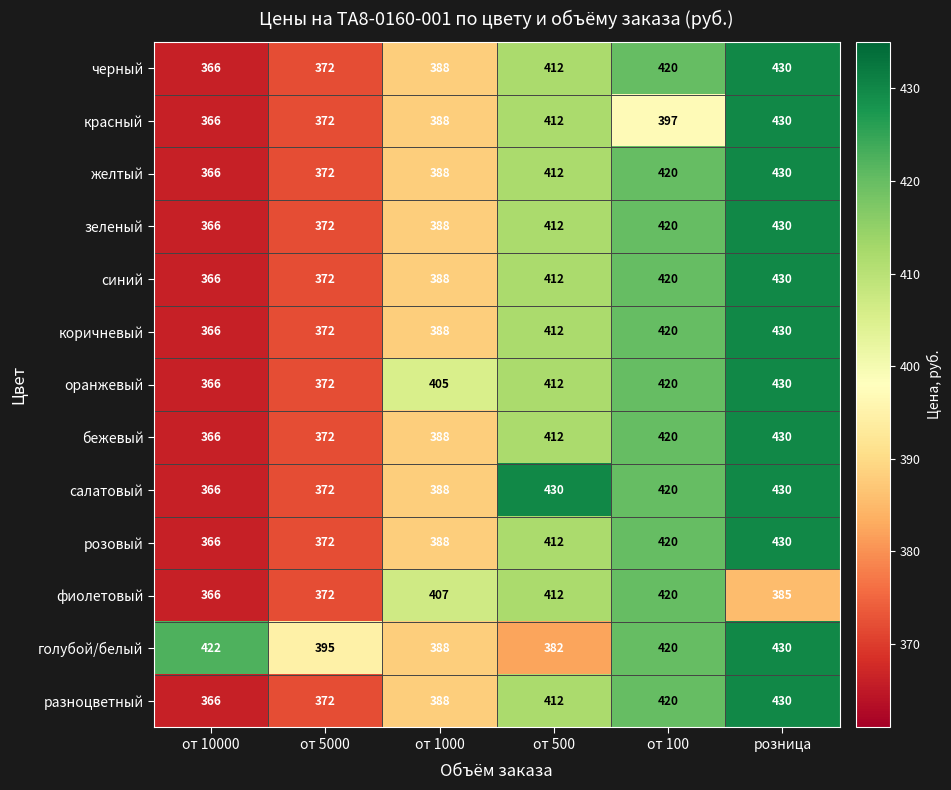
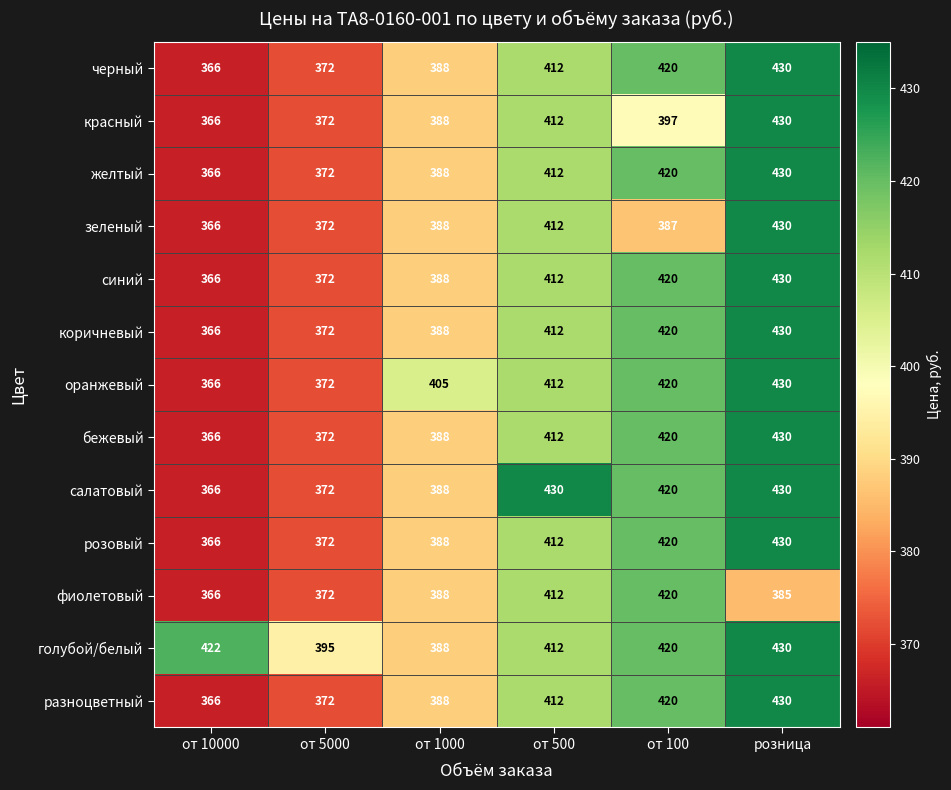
зеленый, от 100: 420 -> 387
фиолетовый, от 1000: 407 -> 388
голубой/белый, от 500: 382 -> 412
